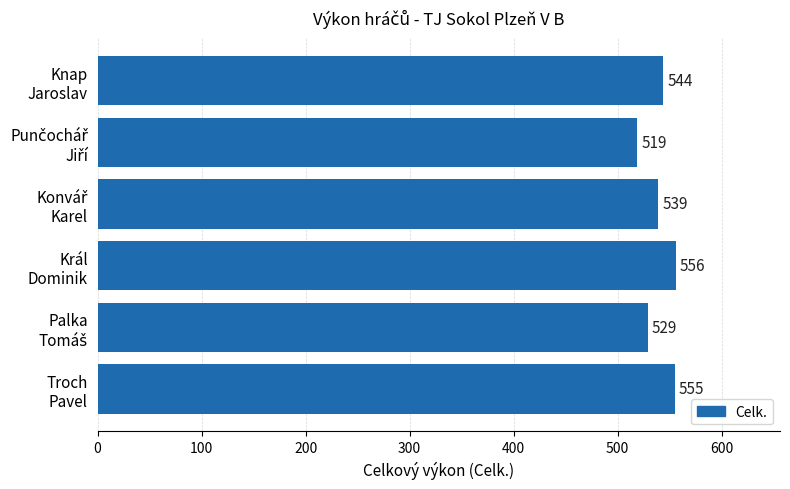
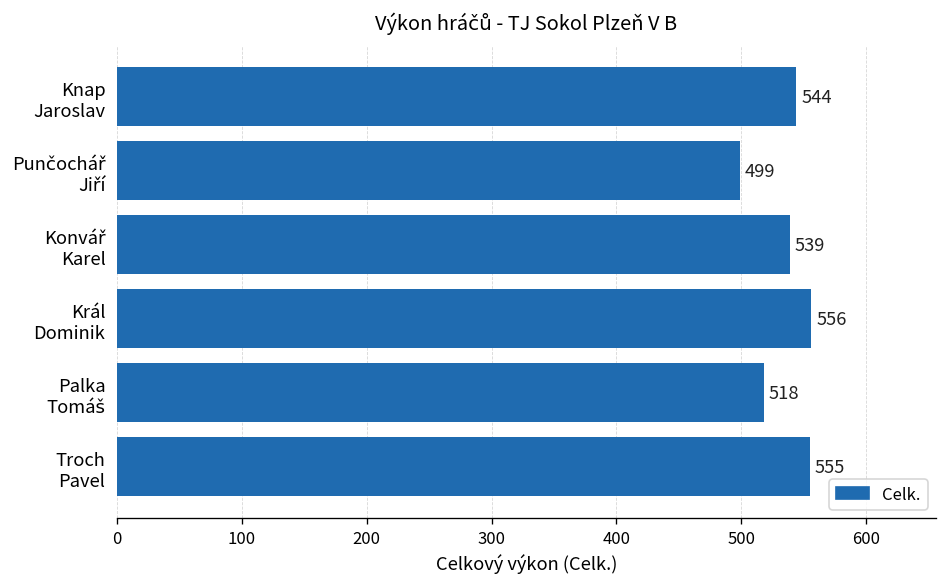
Punčochář Jiří: 519 -> 499
Palka Tomáš: 529 -> 518
